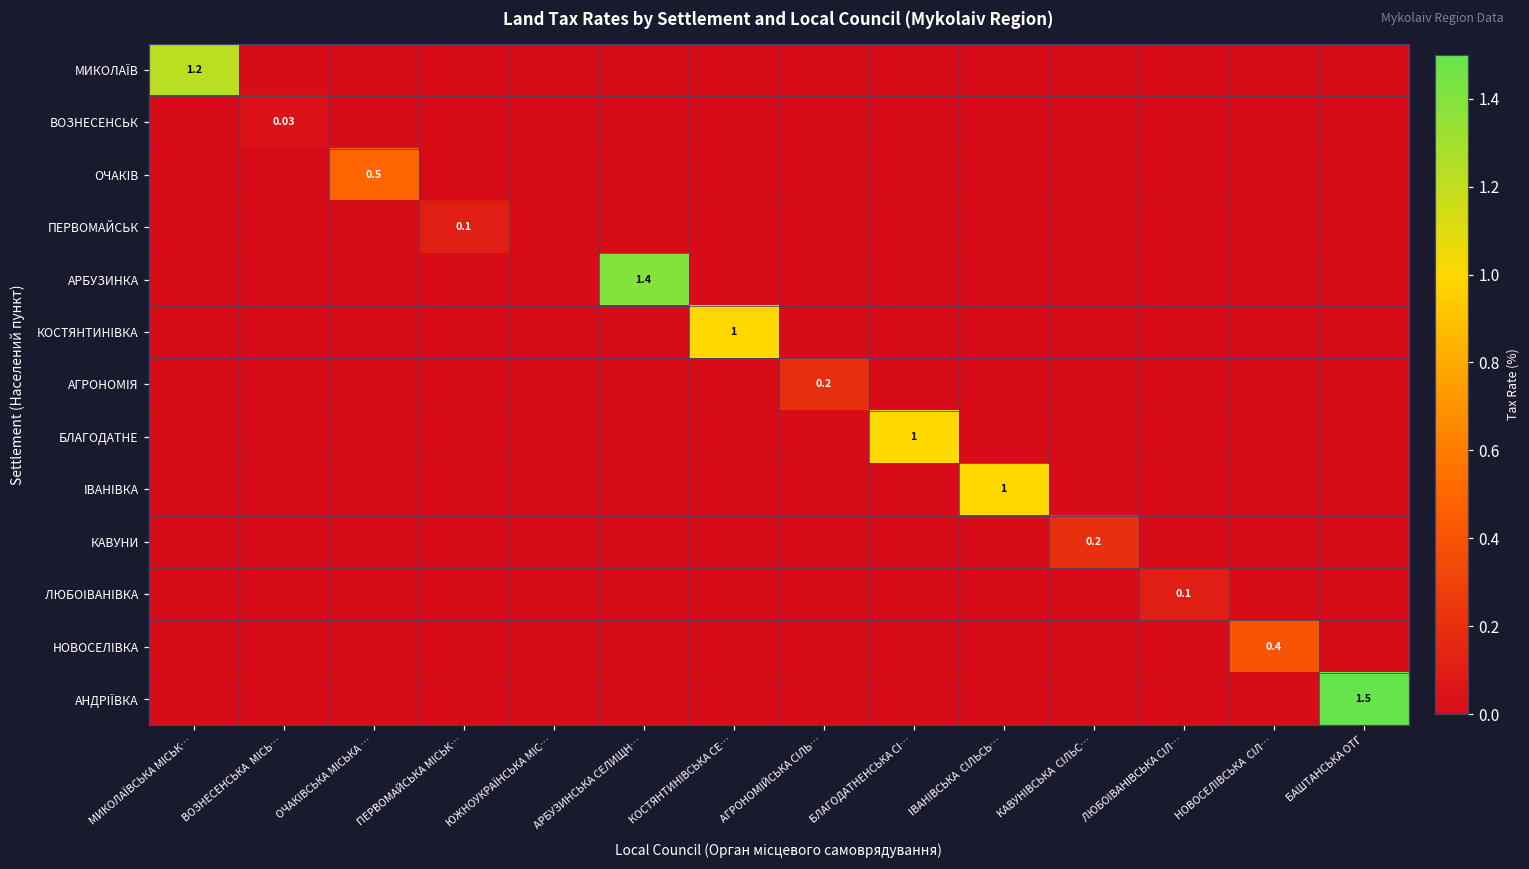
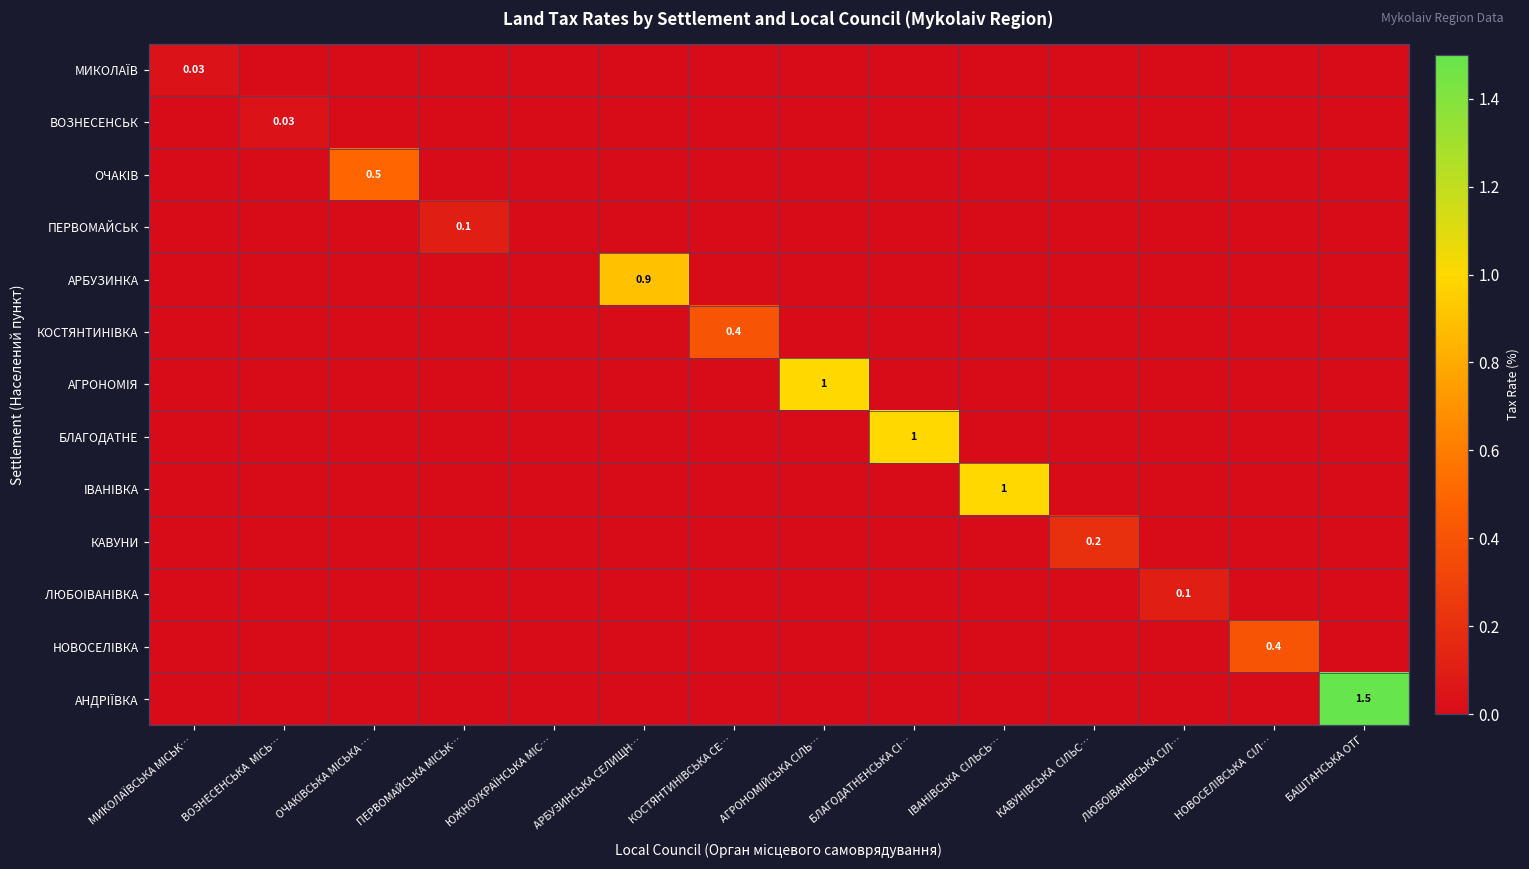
МИКОЛАЇВ, МИКОЛАЇВСЬКА МІСЬК…: 1.2 -> 0.03
АРБУЗИНКА, АРБУЗИНСЬКА СЕЛИЩН…: 1.4 -> 0.9
КОСТЯНТИНІВКА, КОСТЯНТИНІВСЬКА СЕ…: 1 -> 0.4
АГРОНОМІЯ, АГРОНОМІЙСЬКА СІЛЬ…: 0.2 -> 1
